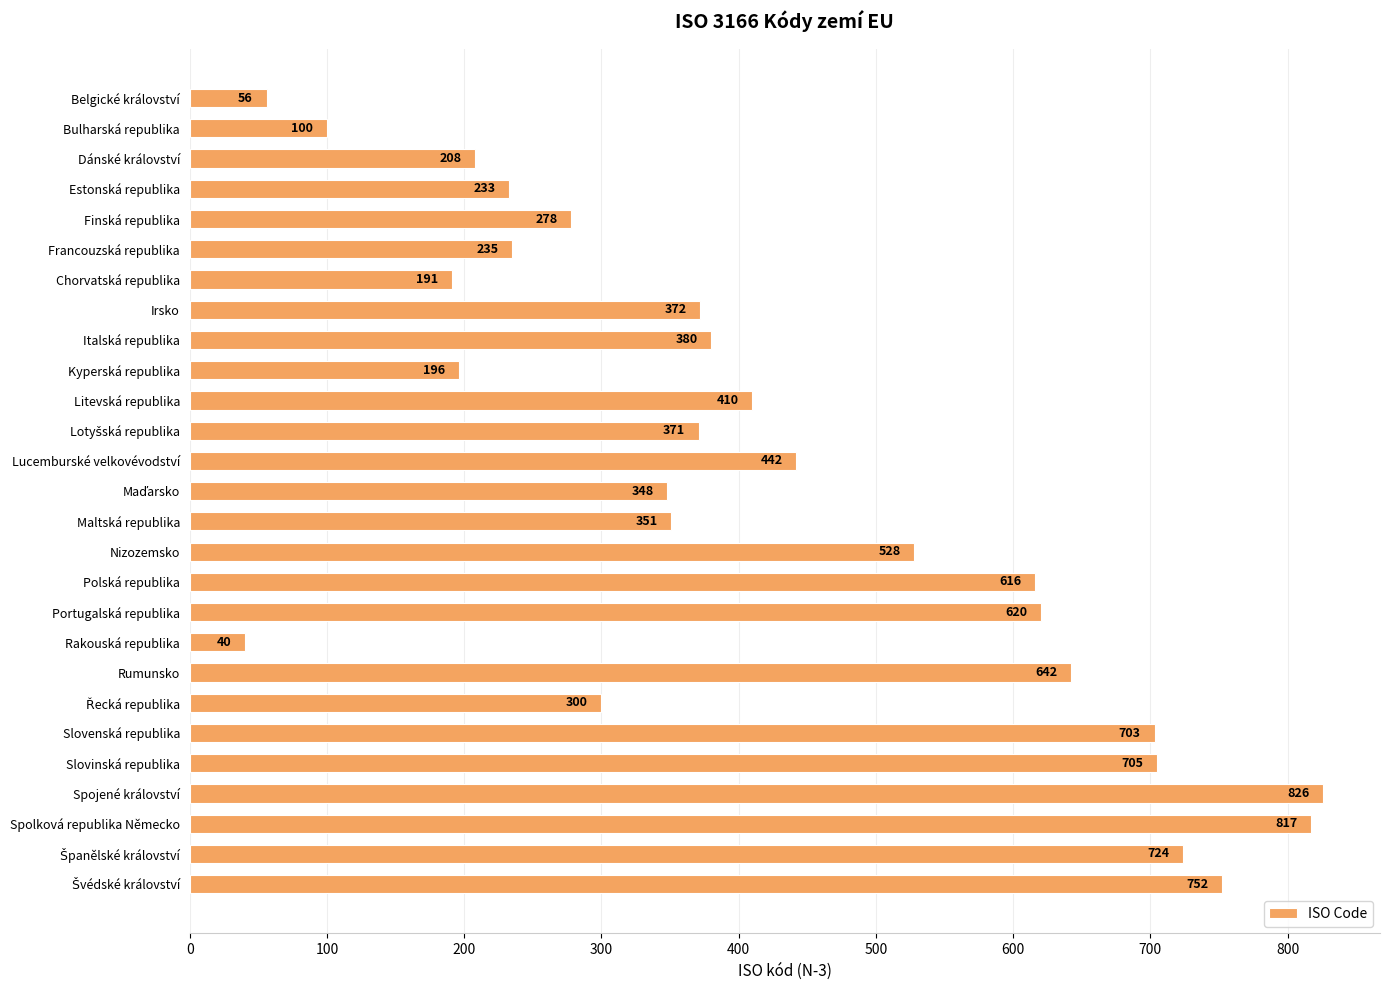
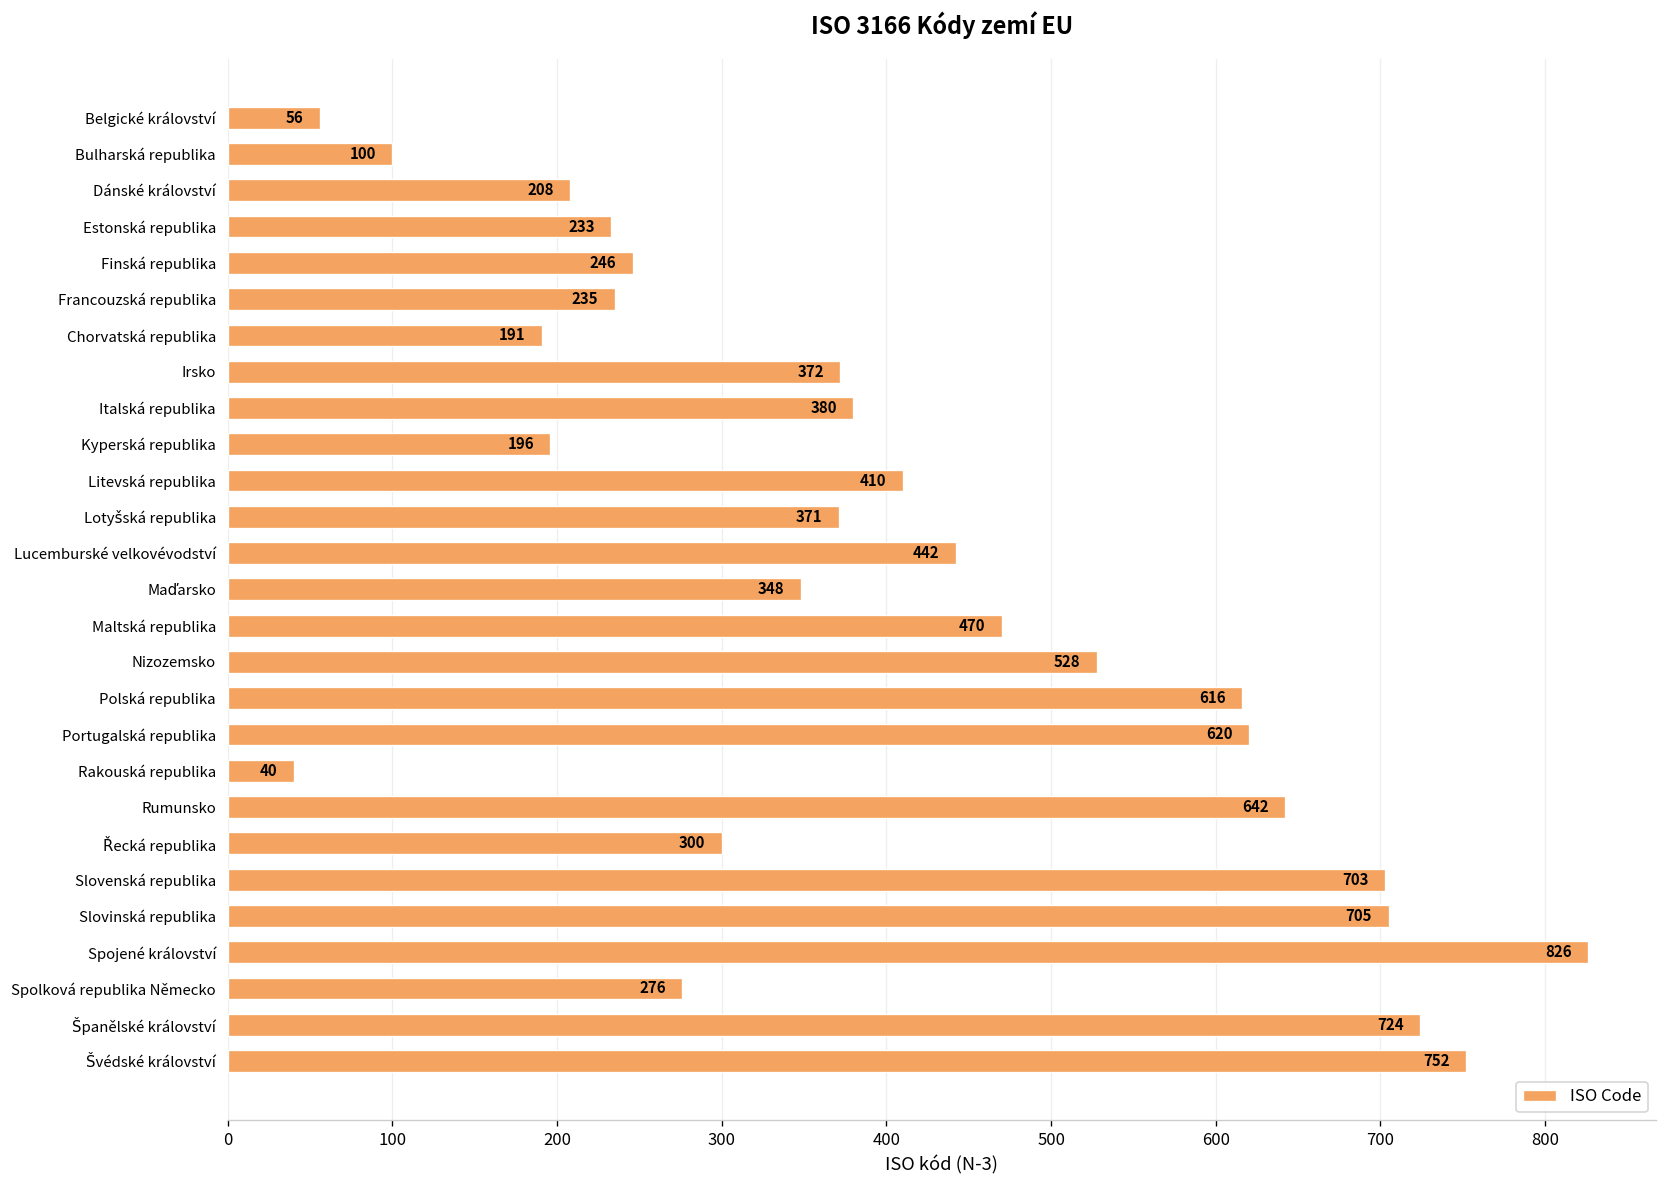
Finská republika: 278 -> 246
Maltská republika: 351 -> 470
Spolková republika Německo: 817 -> 276
